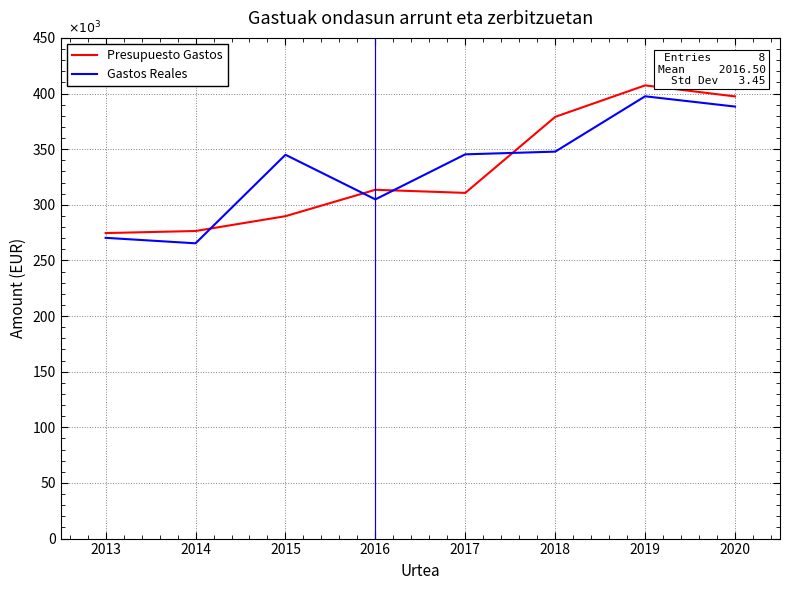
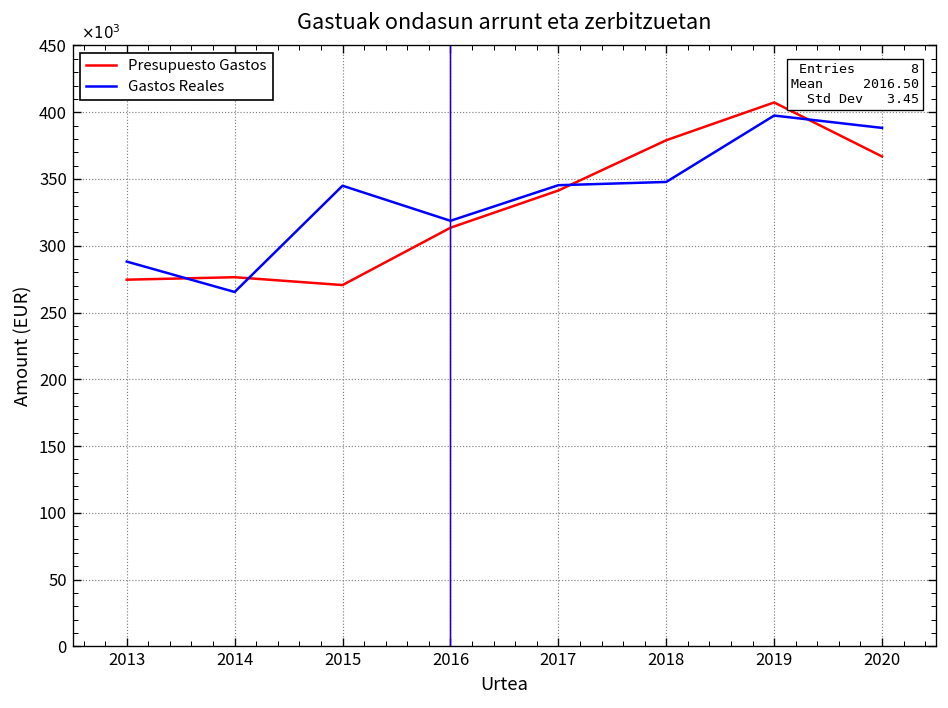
Gastos Reales, 2013: 270 -> 288
Presupuesto Gastos, 2015: 290 -> 271
Gastos Reales, 2016: 305 -> 319
Presupuesto Gastos, 2017: 311 -> 341
Presupuesto Gastos, 2020: 397 -> 367
